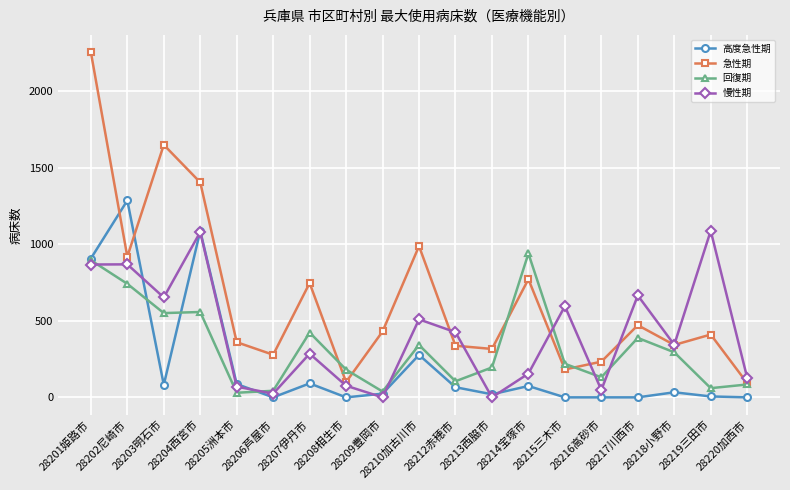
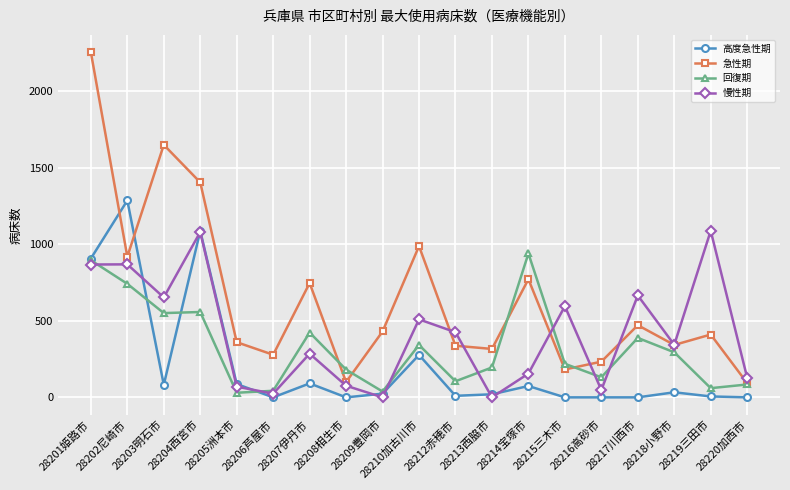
高度急性期, 28212赤穂市: 70 -> 10
